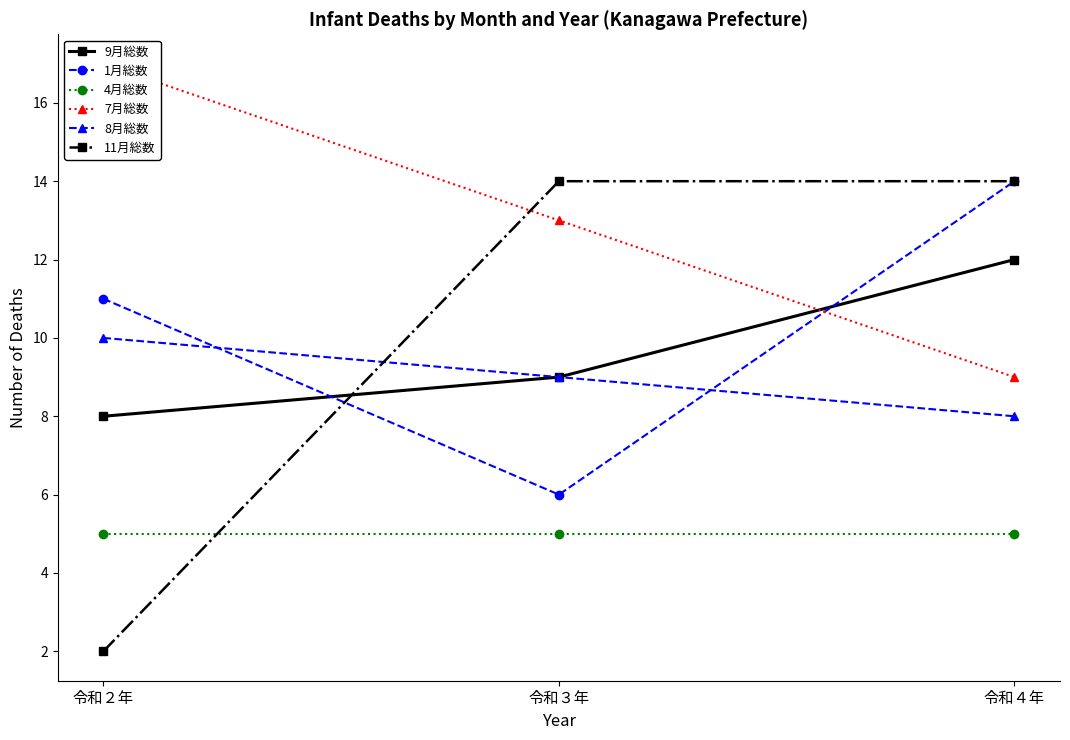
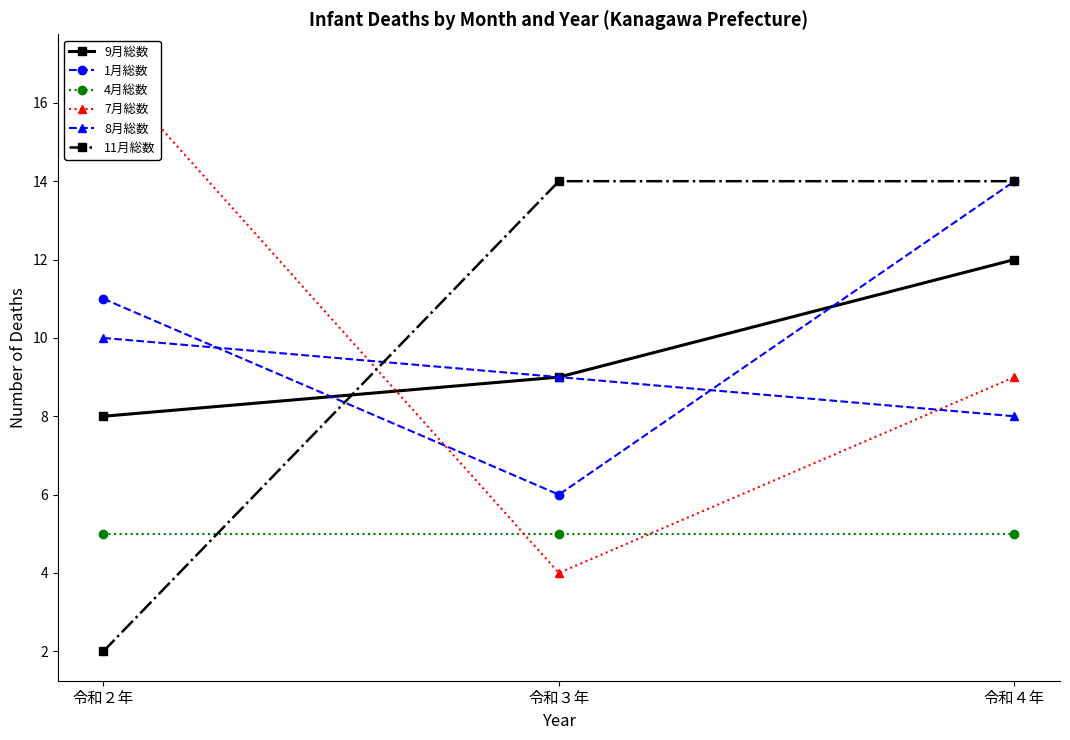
7月総数, 令和３年: 13 -> 4
